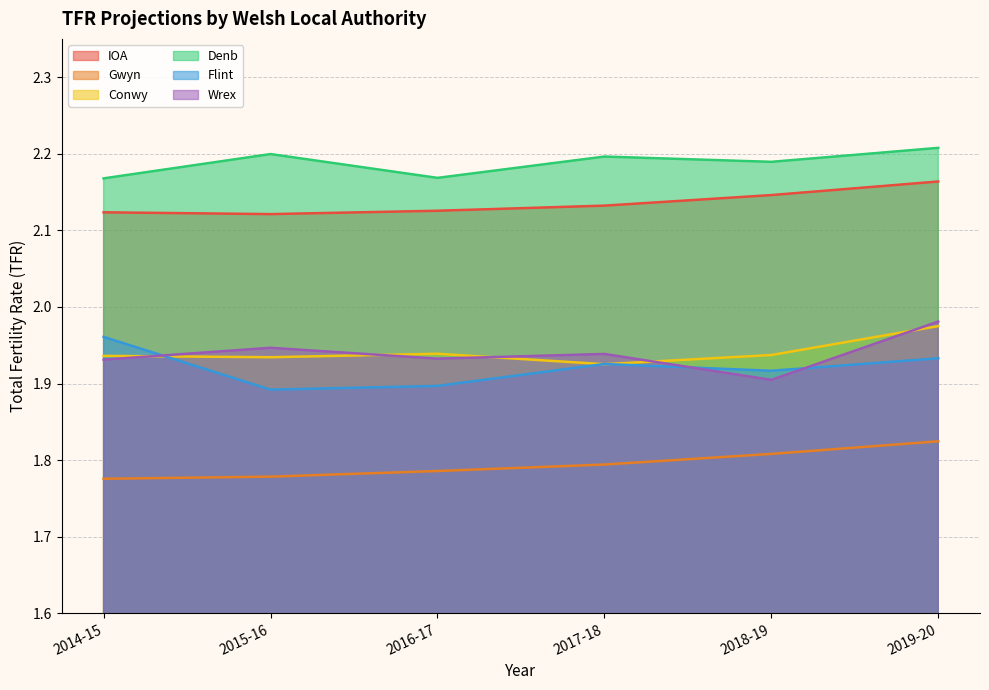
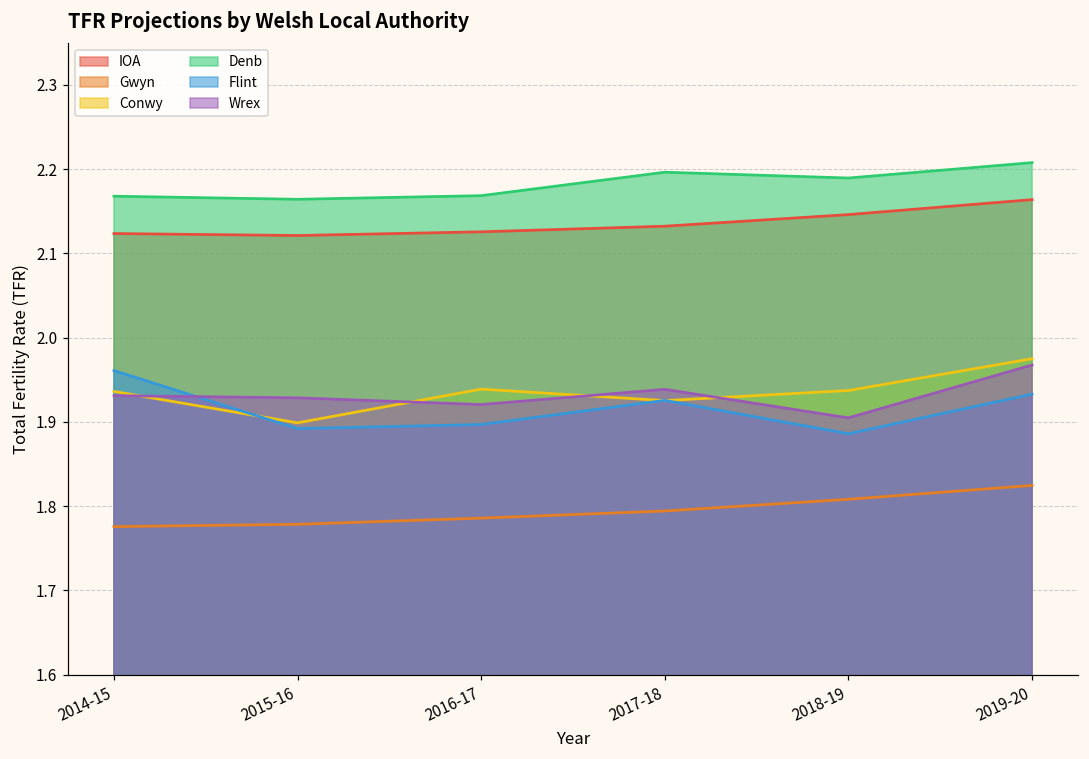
Conwy, 2015-16: 1.93 -> 1.90
Denb, 2015-16: 2.20 -> 2.16
Wrex, 2015-16: 1.95 -> 1.93
Wrex, 2016-17: 1.93 -> 1.92
Flint, 2018-19: 1.92 -> 1.89
Wrex, 2019-20: 1.98 -> 1.97
